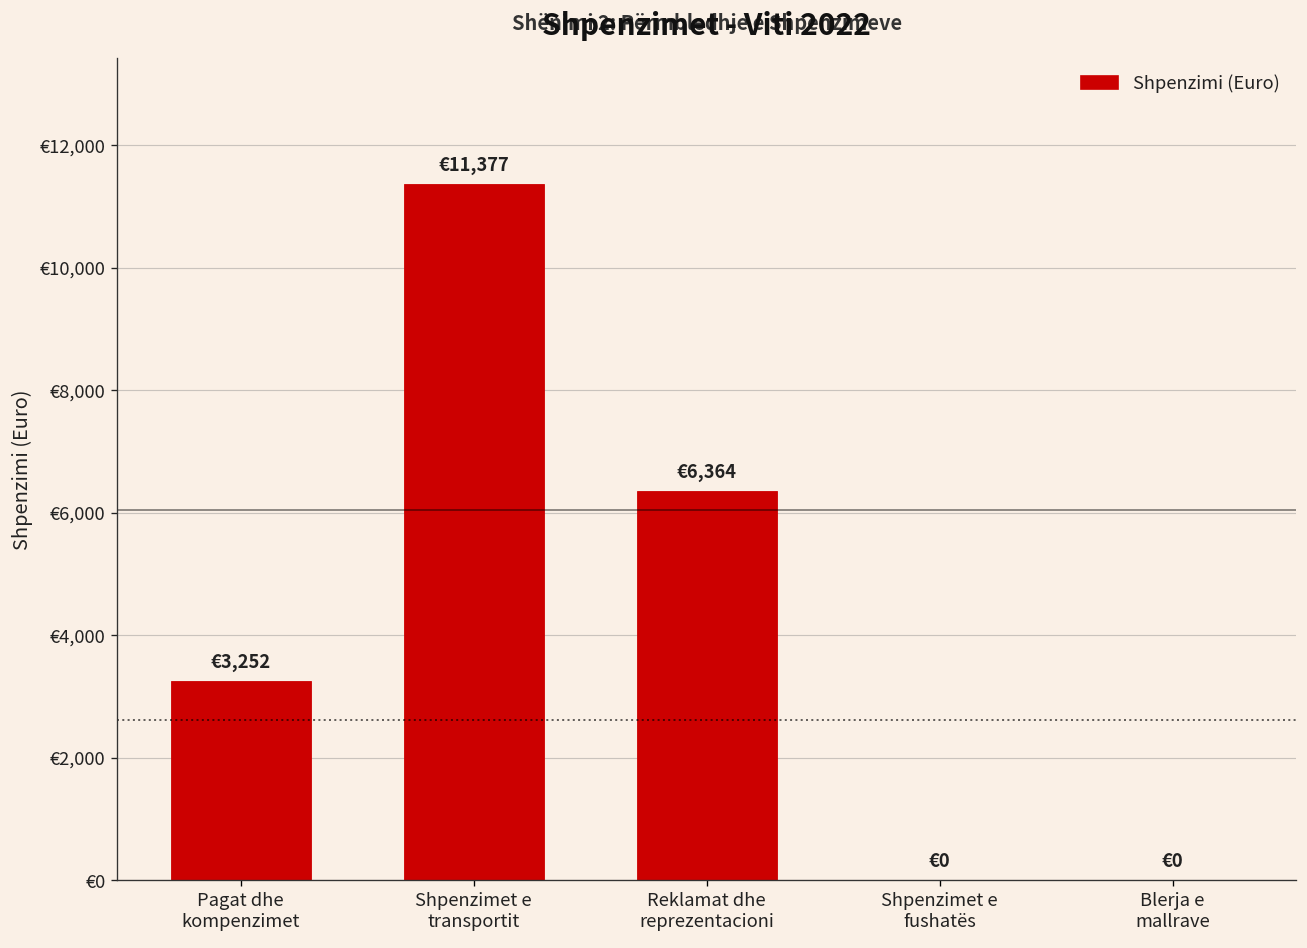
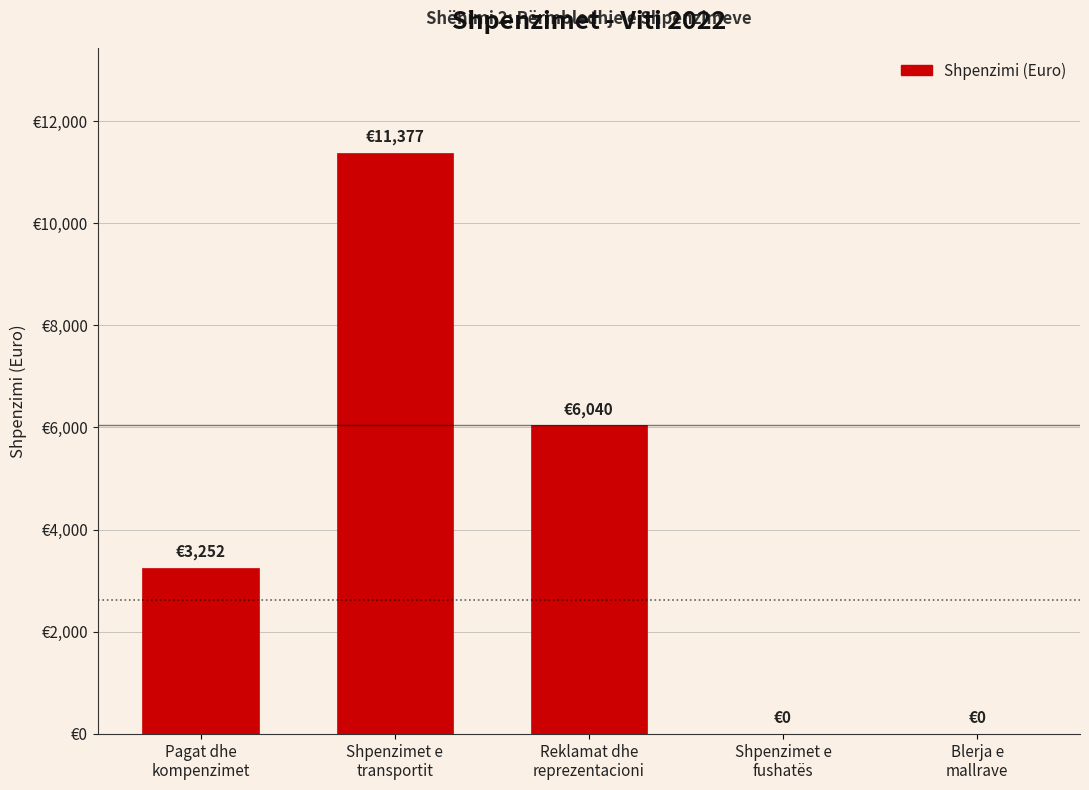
Reklamat dhe reprezentacioni: €6,364 -> €6,040
